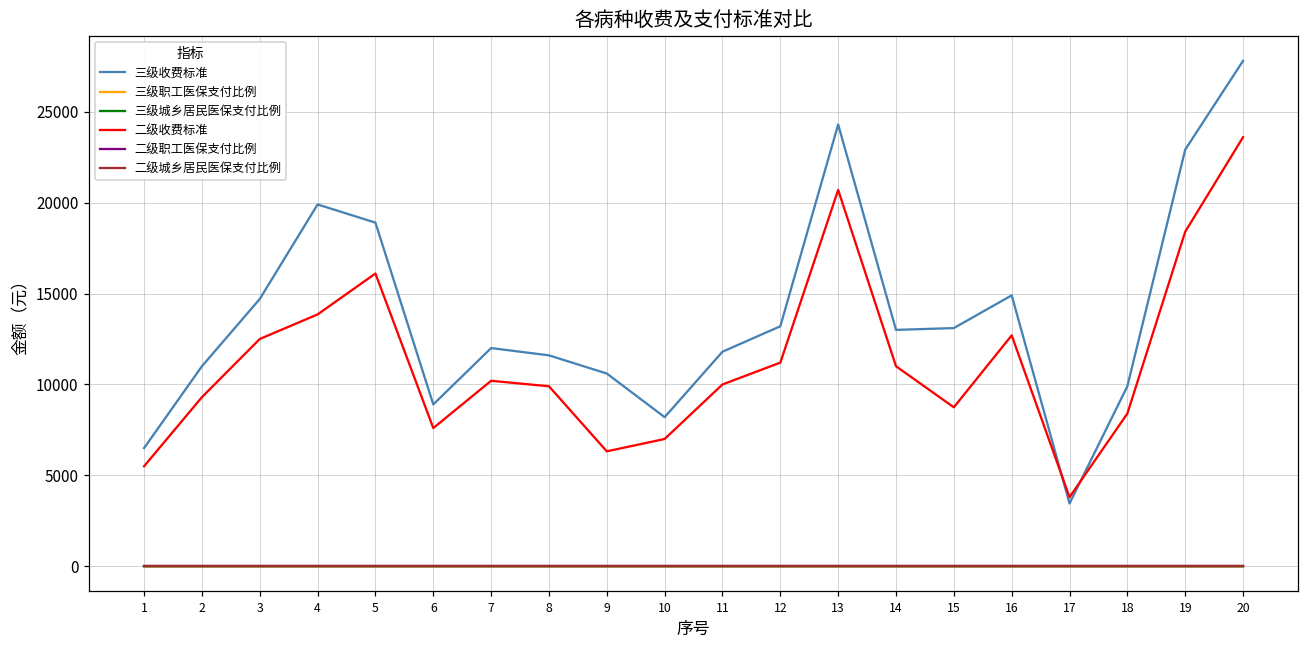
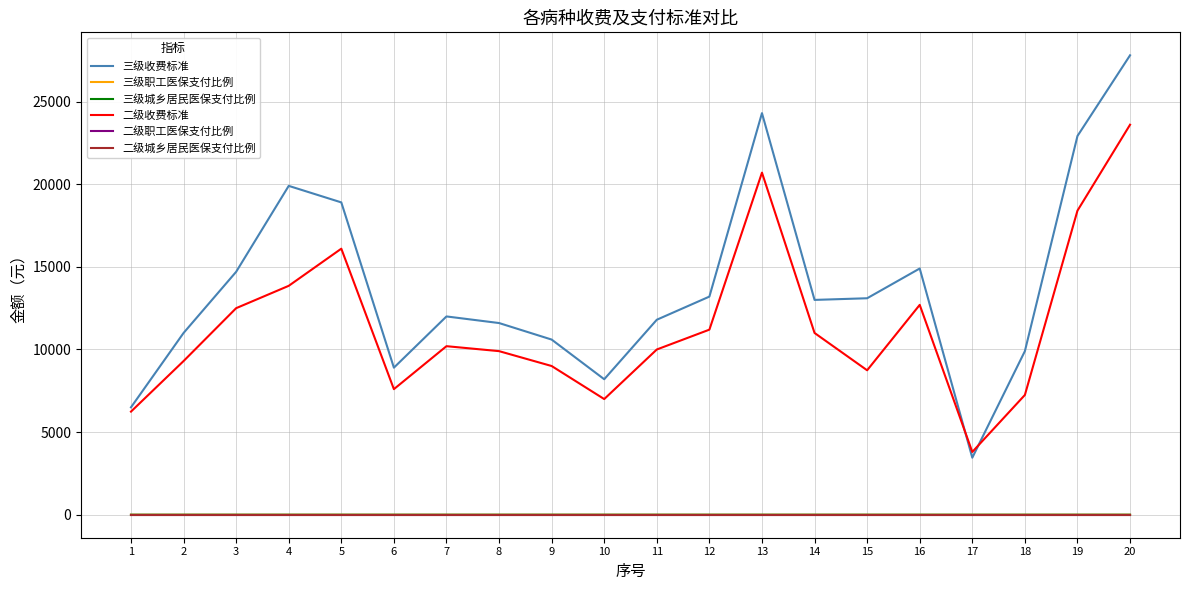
二级收费标准, 1: 5500 -> 6200
二级收费标准, 9: 6300 -> 9000
二级收费标准, 18: 8400 -> 7200
